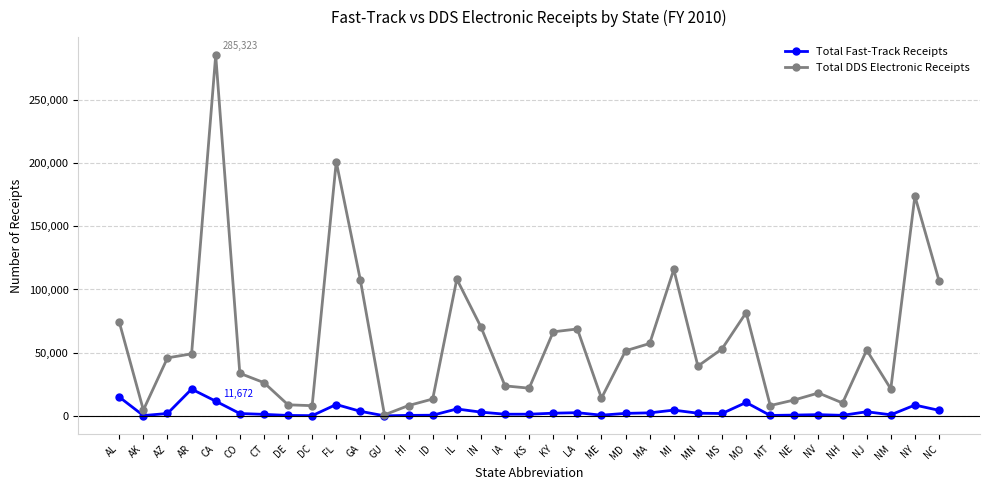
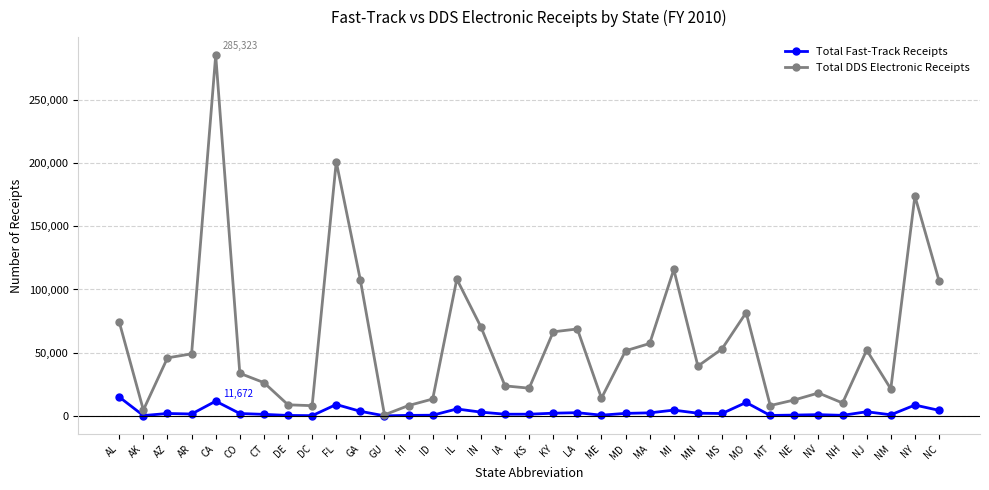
Total Fast-Track Receipts, AR: 21,000 -> 2,000
